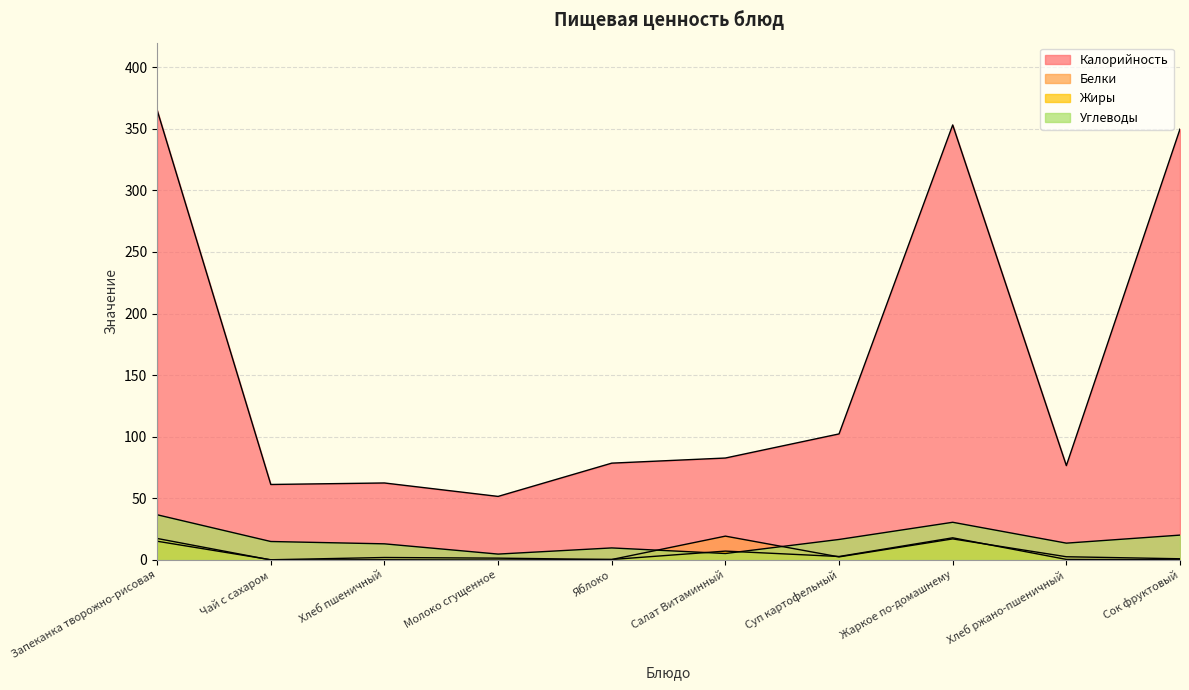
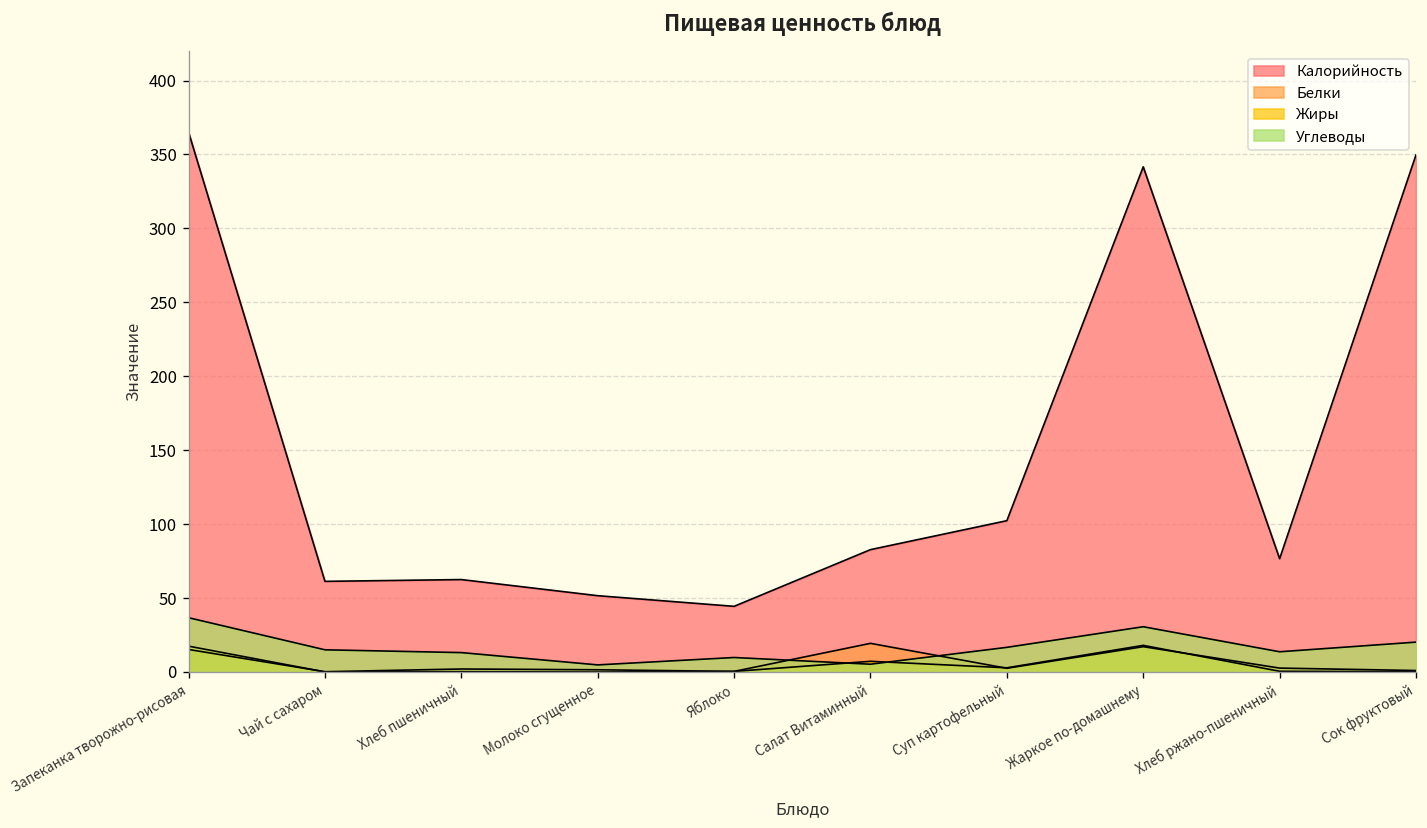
Калорийность, Яблоко: 79 -> 44
Калорийность, Жаркое по-домашнему: 353 -> 342
